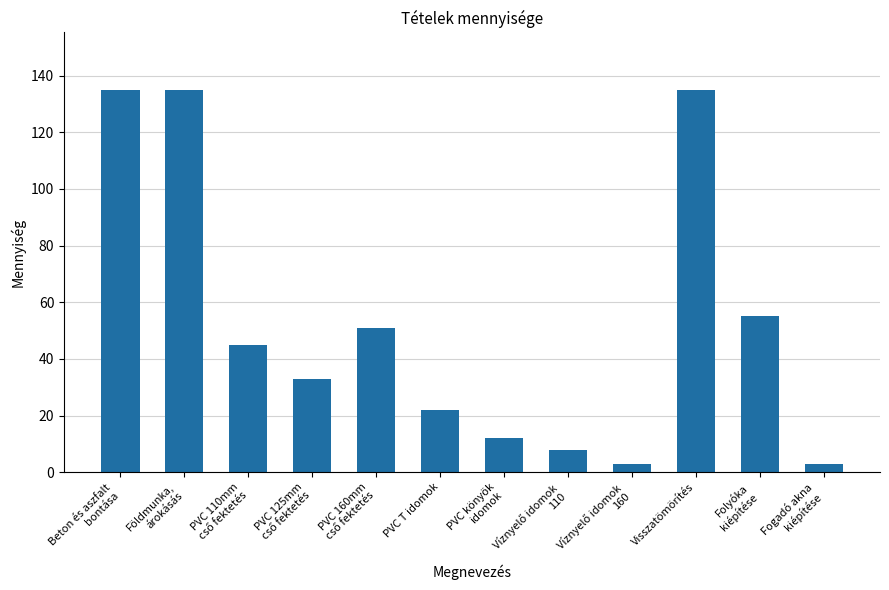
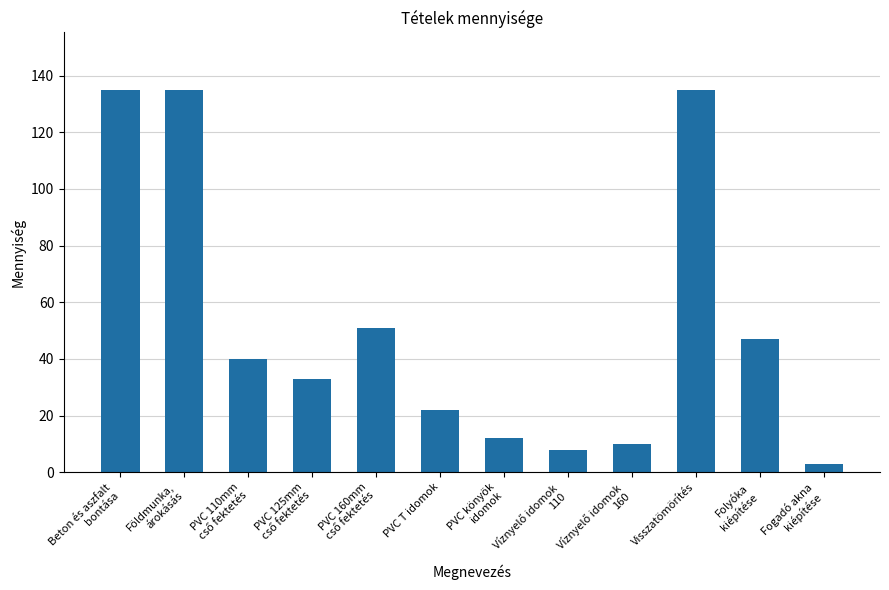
PVC 110mm cső fektetés: 45 -> 40
Víznyelő idomok 160: 3 -> 10
Folyóka kiépítése: 55 -> 47
